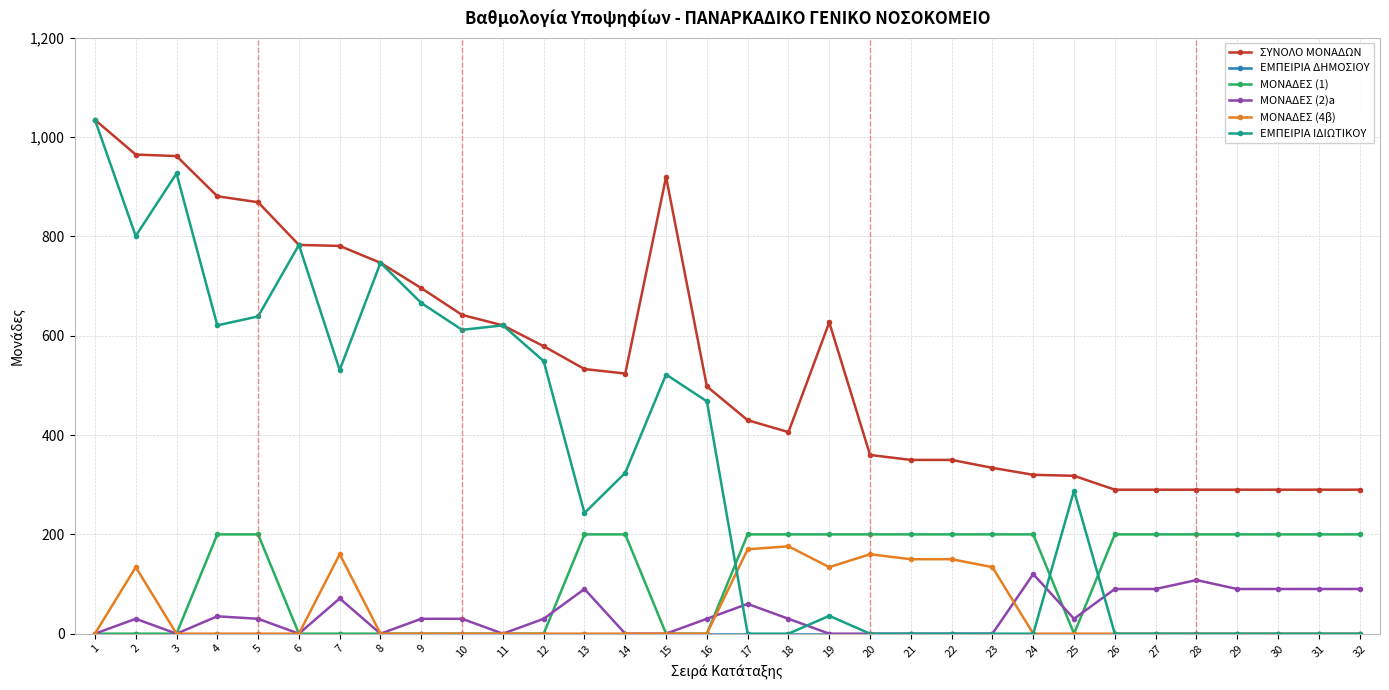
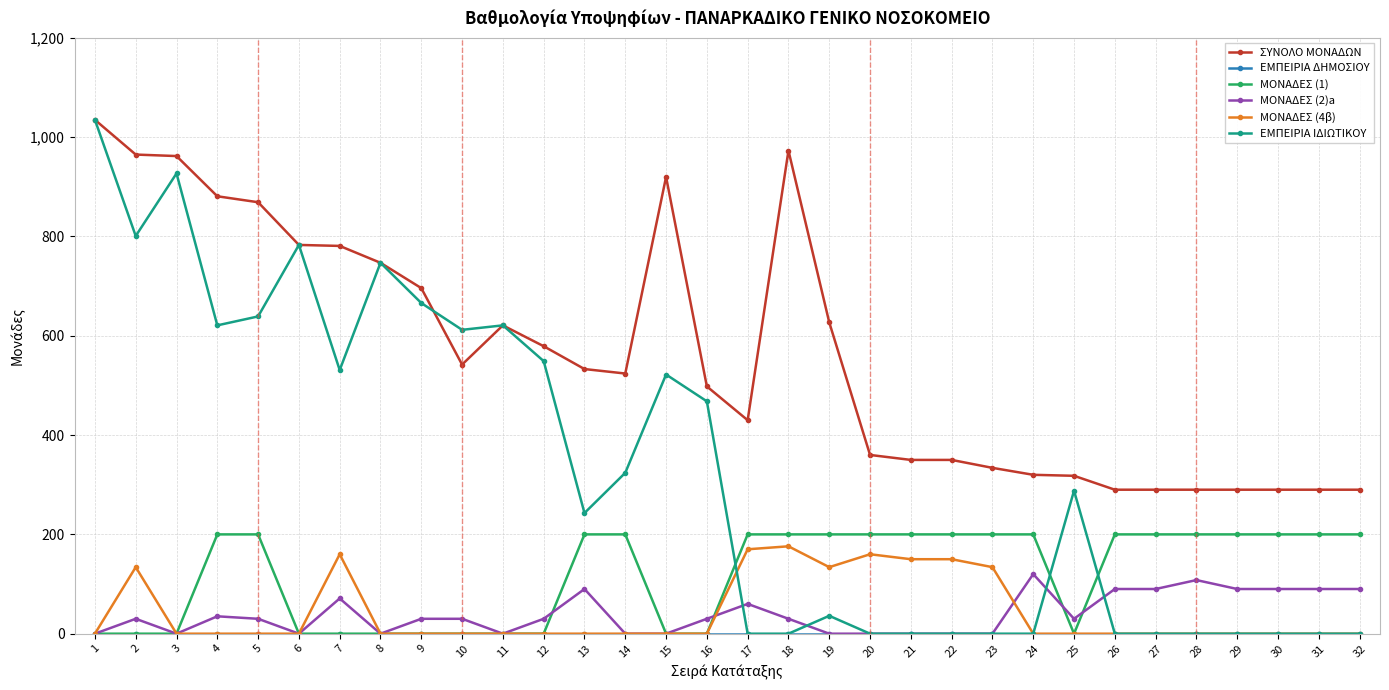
ΣΥΝΟΛΟ ΜΟΝΑΔΩΝ, 10: 640 -> 540
ΣΥΝΟΛΟ ΜΟΝΑΔΩΝ, 18: 410 -> 970
